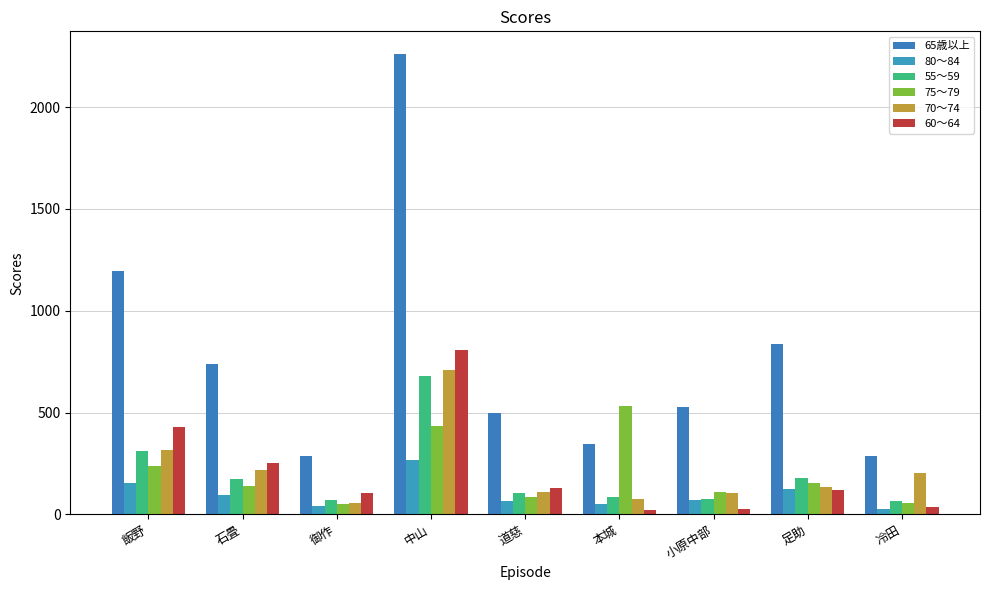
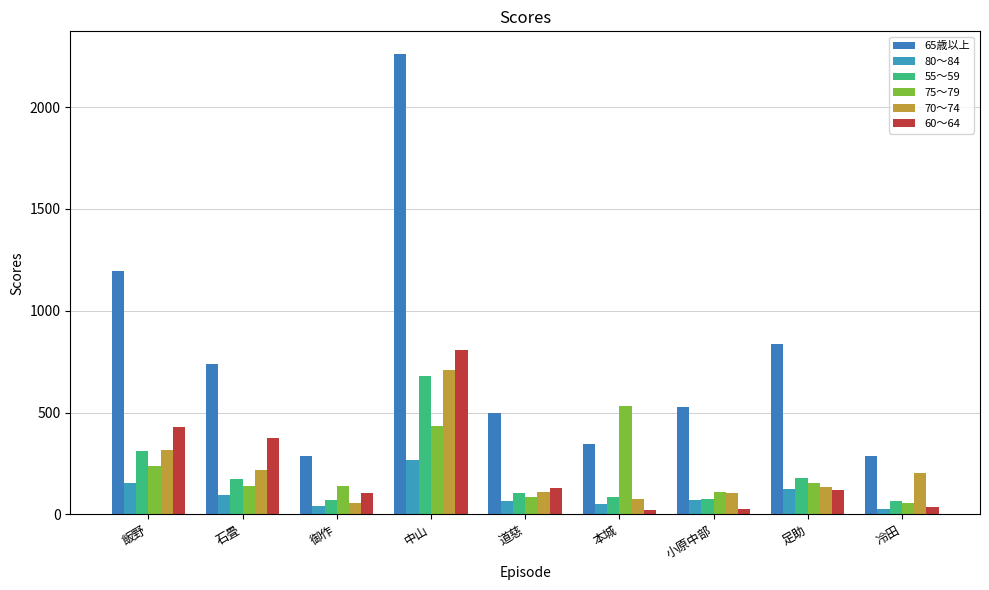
60〜64, 石畳: 250 -> 370
75〜79, 御作: 50 -> 140
